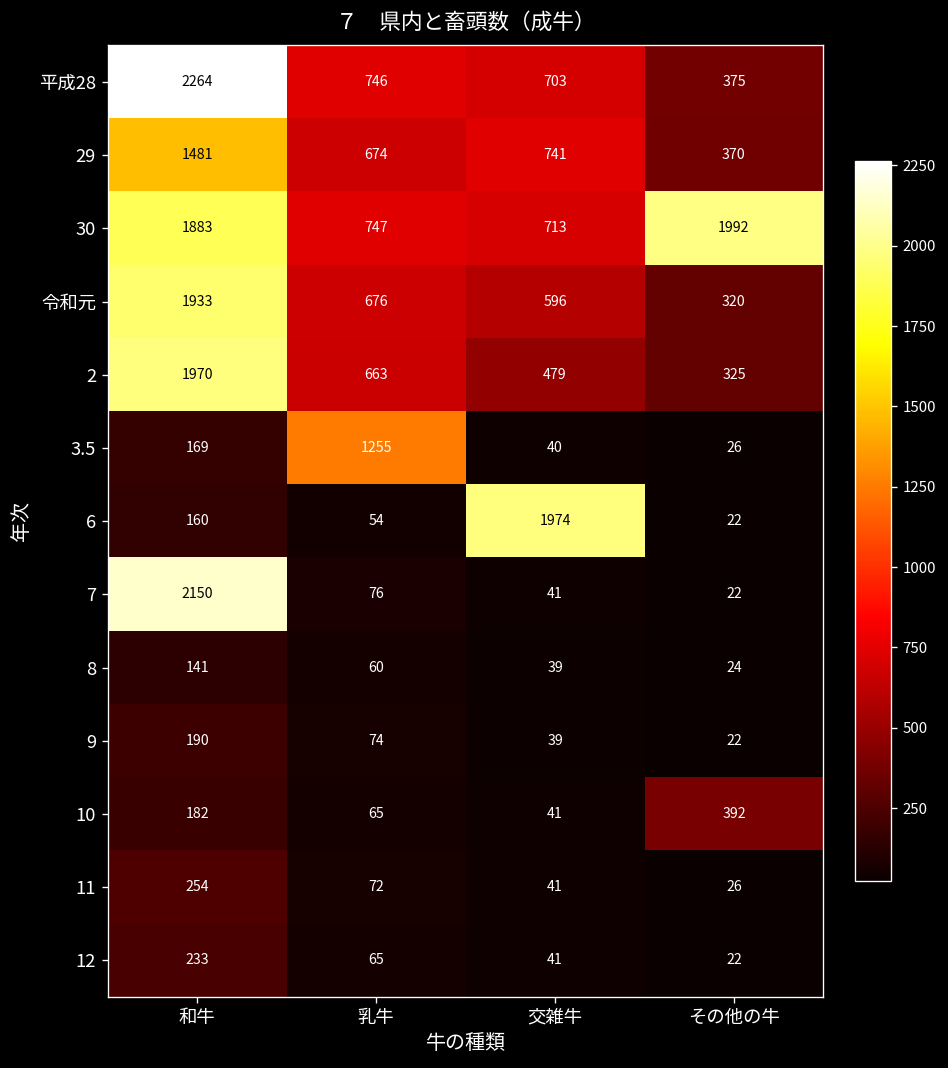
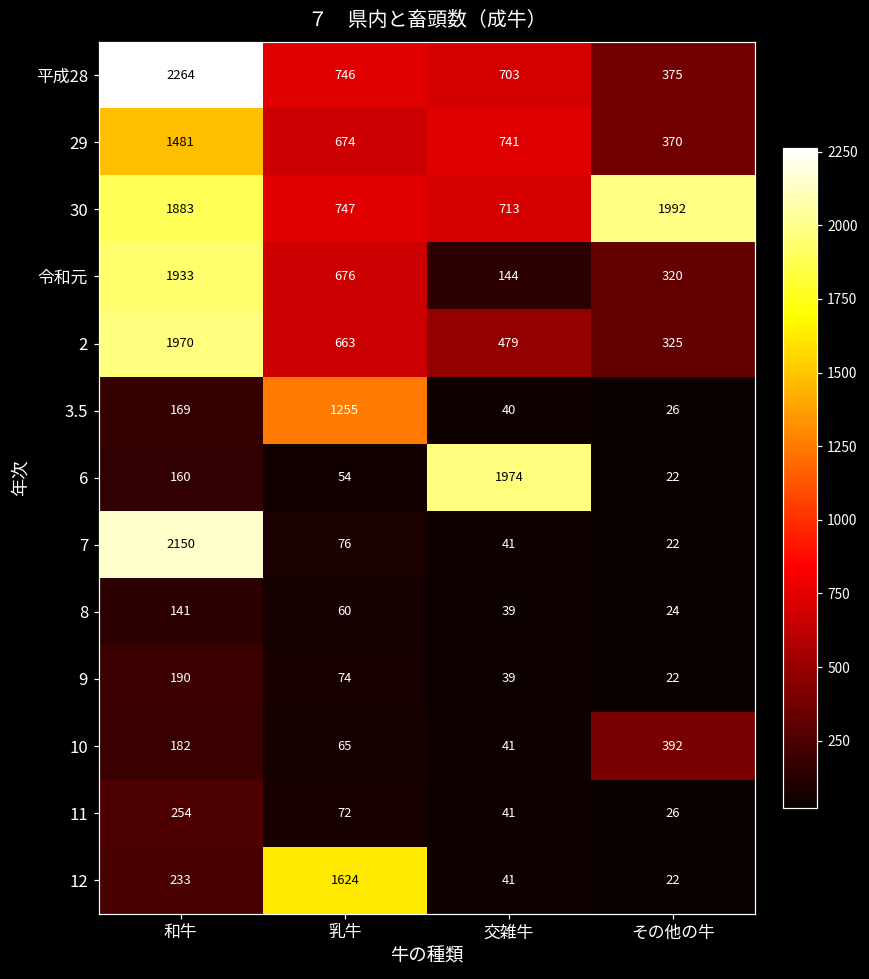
令和元, 交雑牛: 596 -> 144
12, 乳牛: 65 -> 1624
